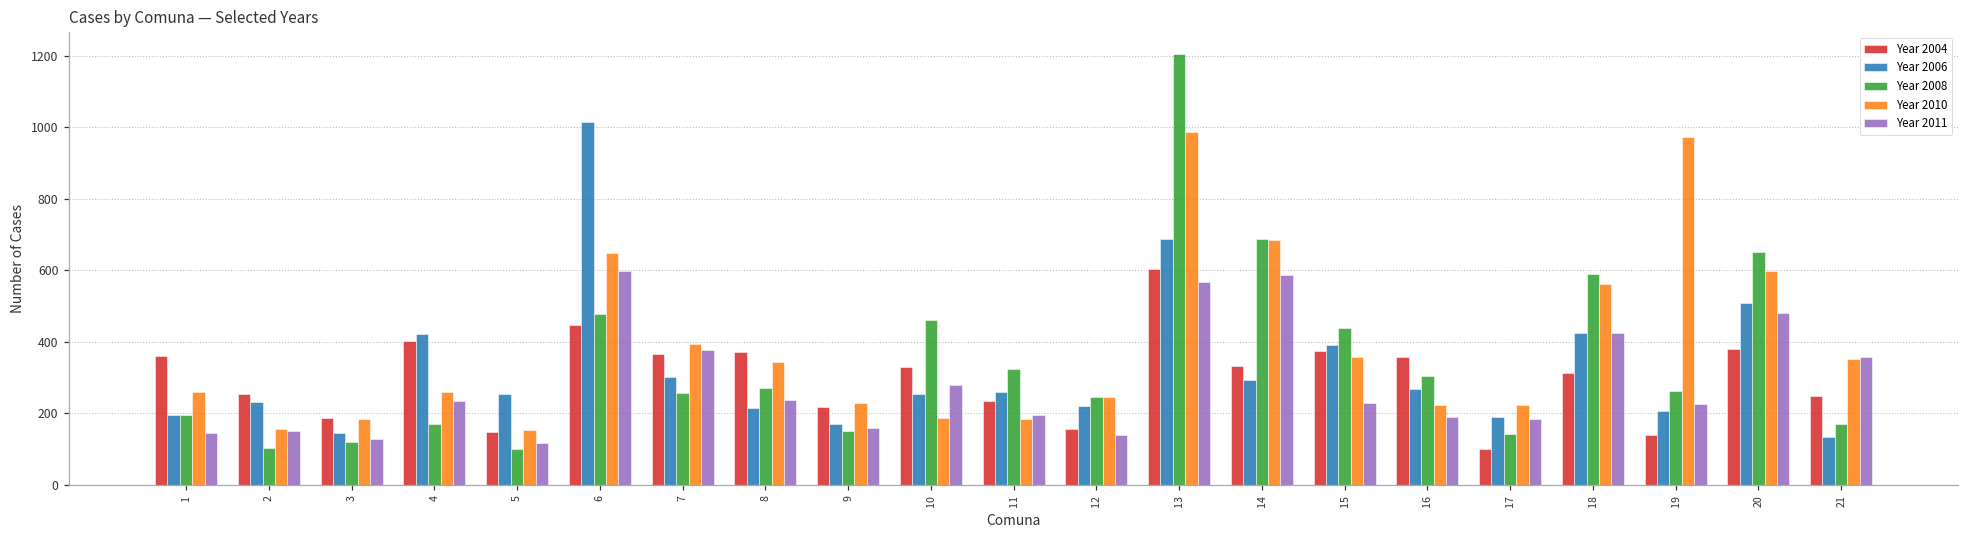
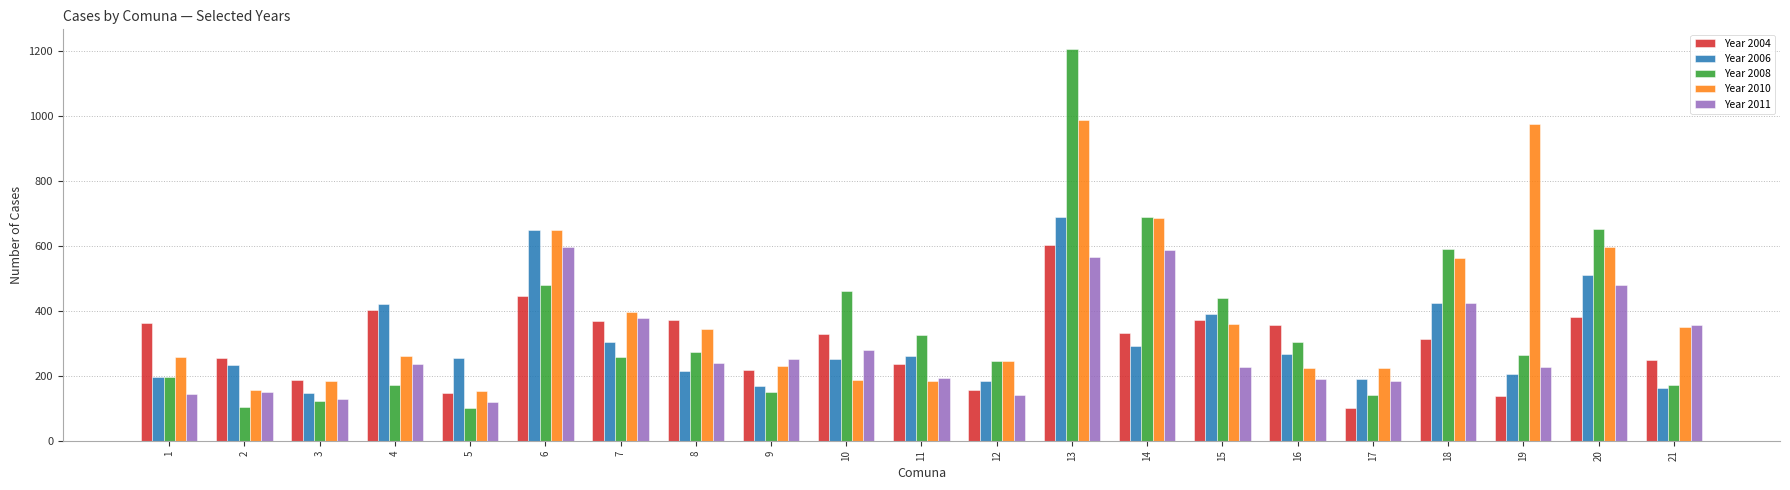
Year 2006, 6: 1020 -> 650
Year 2011, 9: 160 -> 250
Year 2006, 12: 220 -> 180
Year 2006, 21: 130 -> 160
